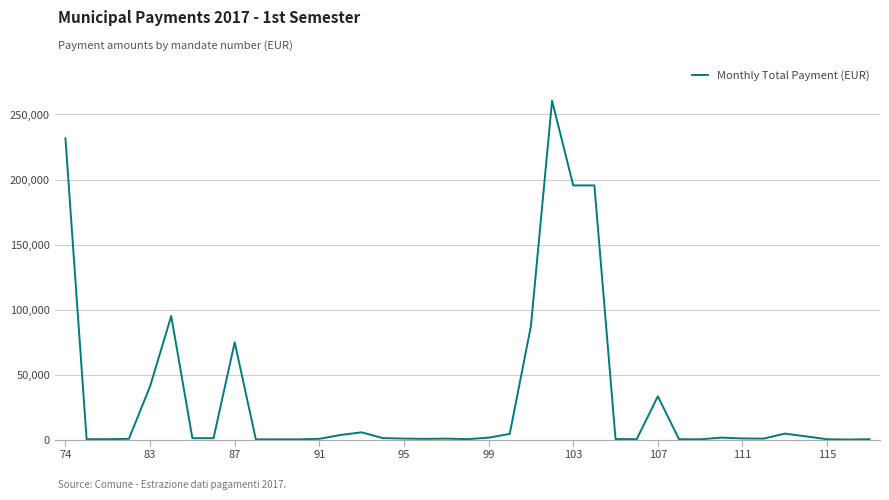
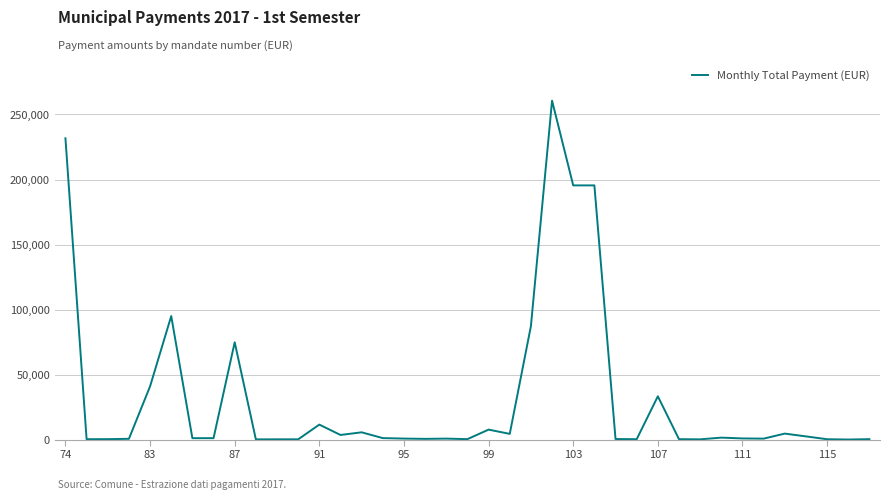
91: 1,000 -> 12,000
99: 1,000 -> 8,000
